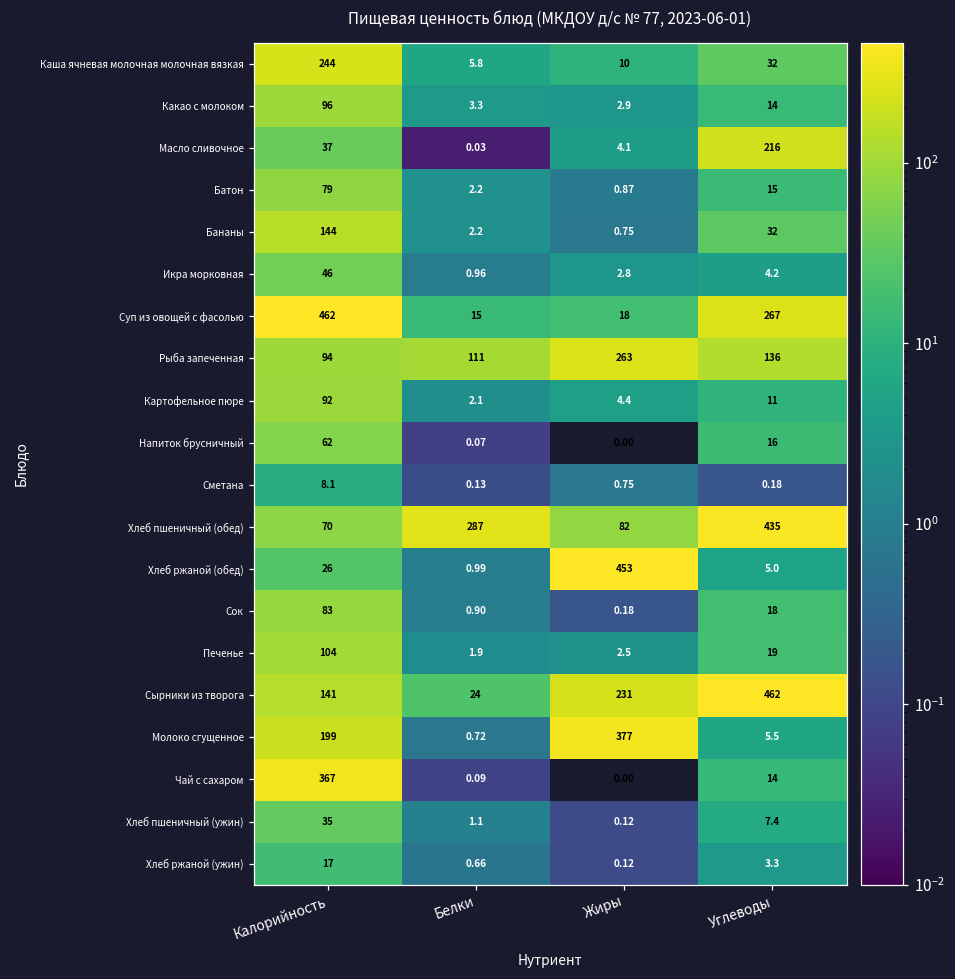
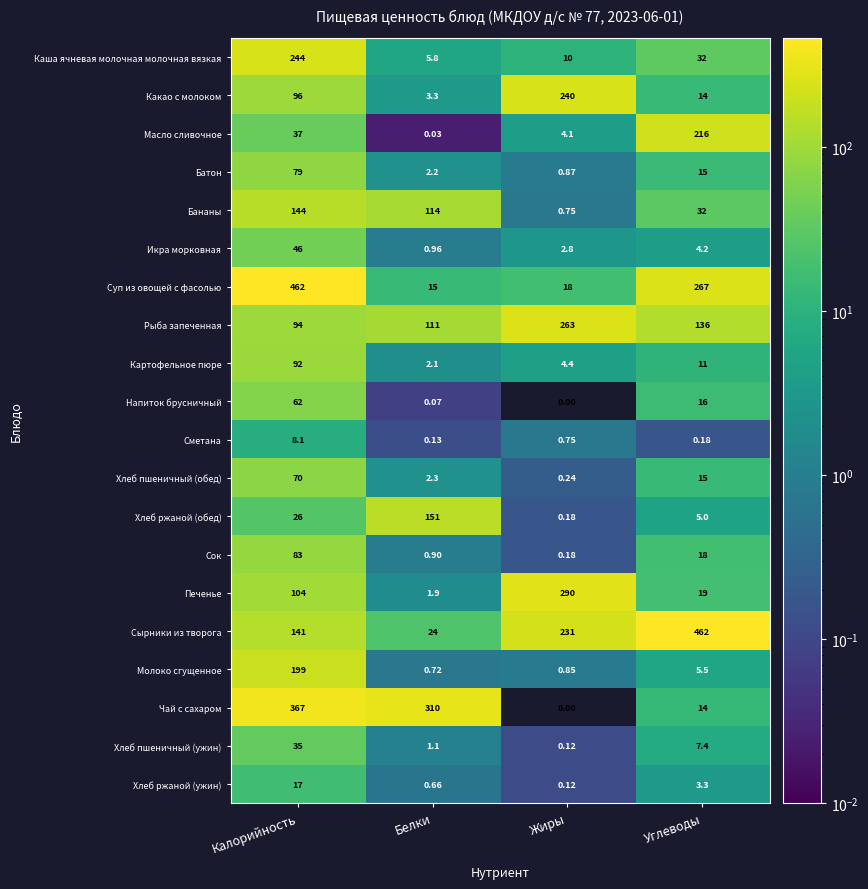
Какао с молоком, Жиры: 2.9 -> 240
Бананы, Белки: 2.2 -> 114
Хлеб пшеничный (обед), Белки: 287 -> 2.3
Хлеб пшеничный (обед), Жиры: 82 -> 0.24
Хлеб пшеничный (обед), Углеводы: 435 -> 15
Хлеб ржаной (обед), Белки: 0.99 -> 151
Хлеб ржаной (обед), Жиры: 453 -> 0.18
Печенье, Жиры: 2.5 -> 290
Молоко сгущенное, Жиры: 377 -> 0.85
Чай с сахаром, Белки: 0.09 -> 310
